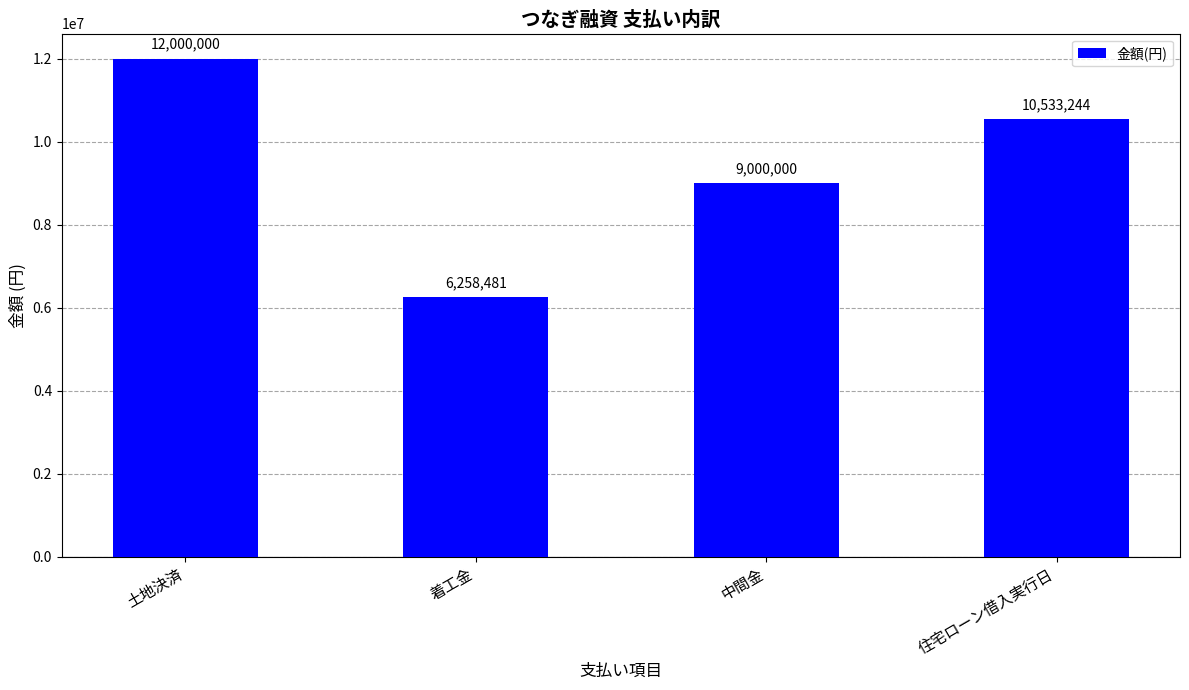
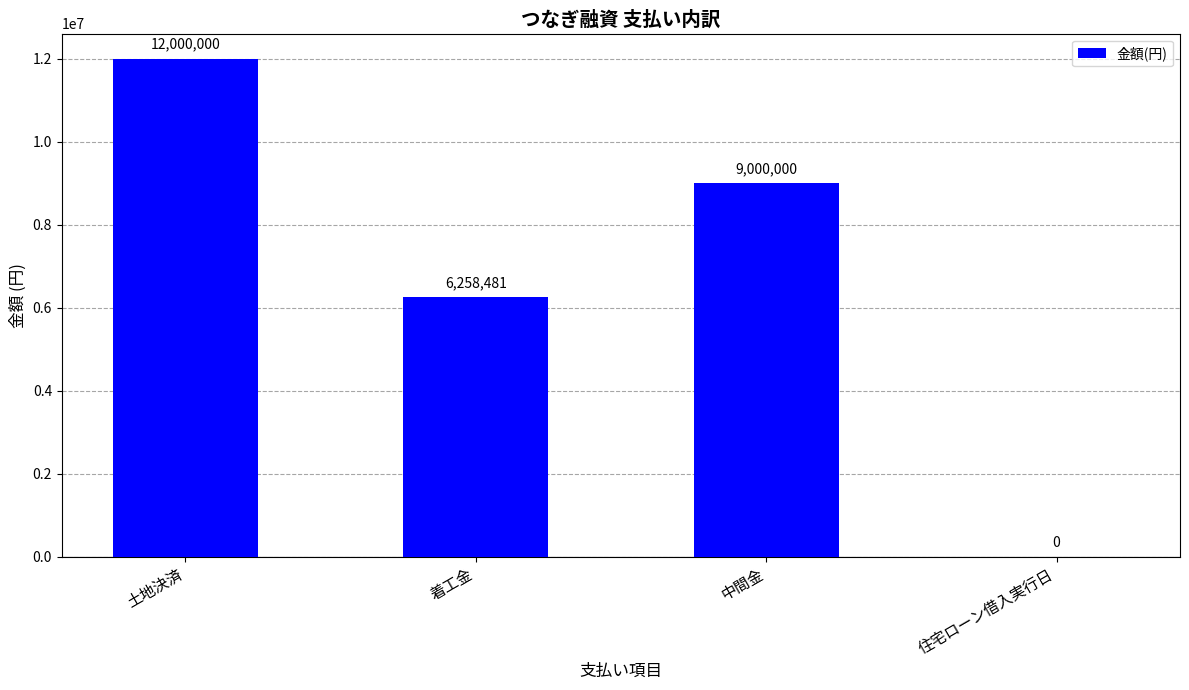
住宅ローン借入実行日: 10,533,244 -> 0
